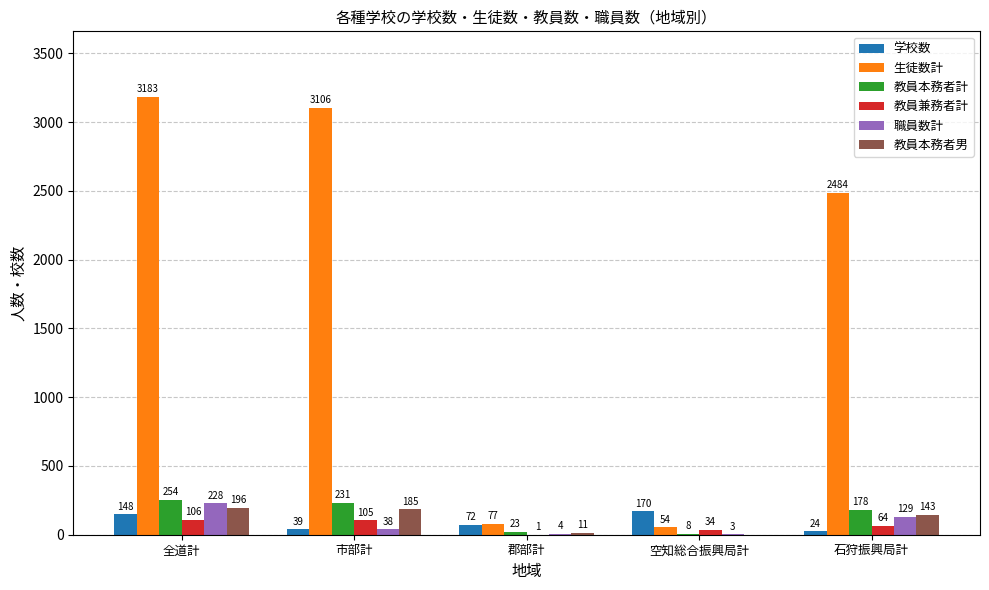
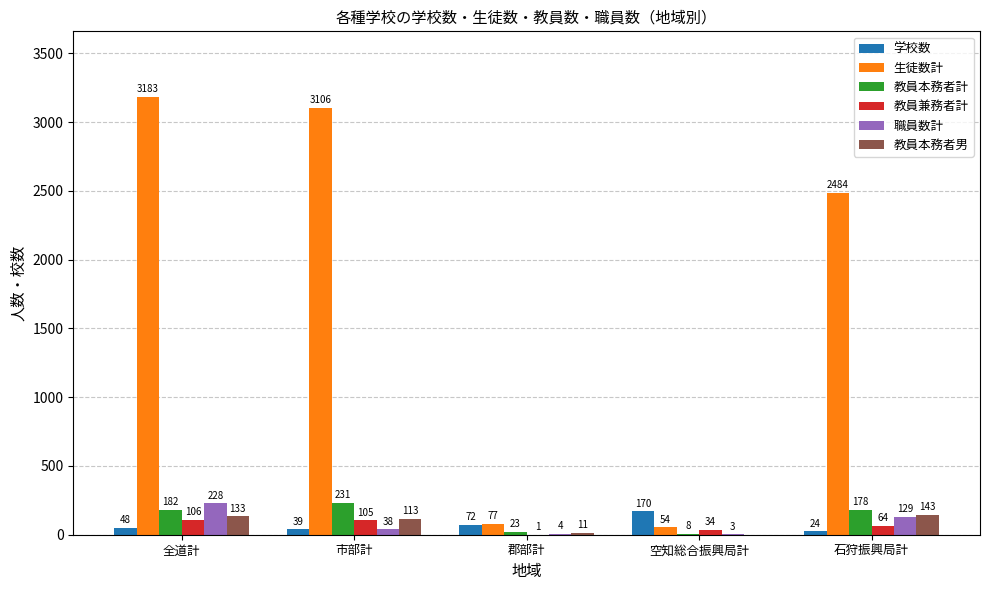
学校数, 全道計: 148 -> 48
教員本務者計, 全道計: 254 -> 182
教員本務者男, 全道計: 196 -> 133
教員本務者男, 市部計: 185 -> 113
